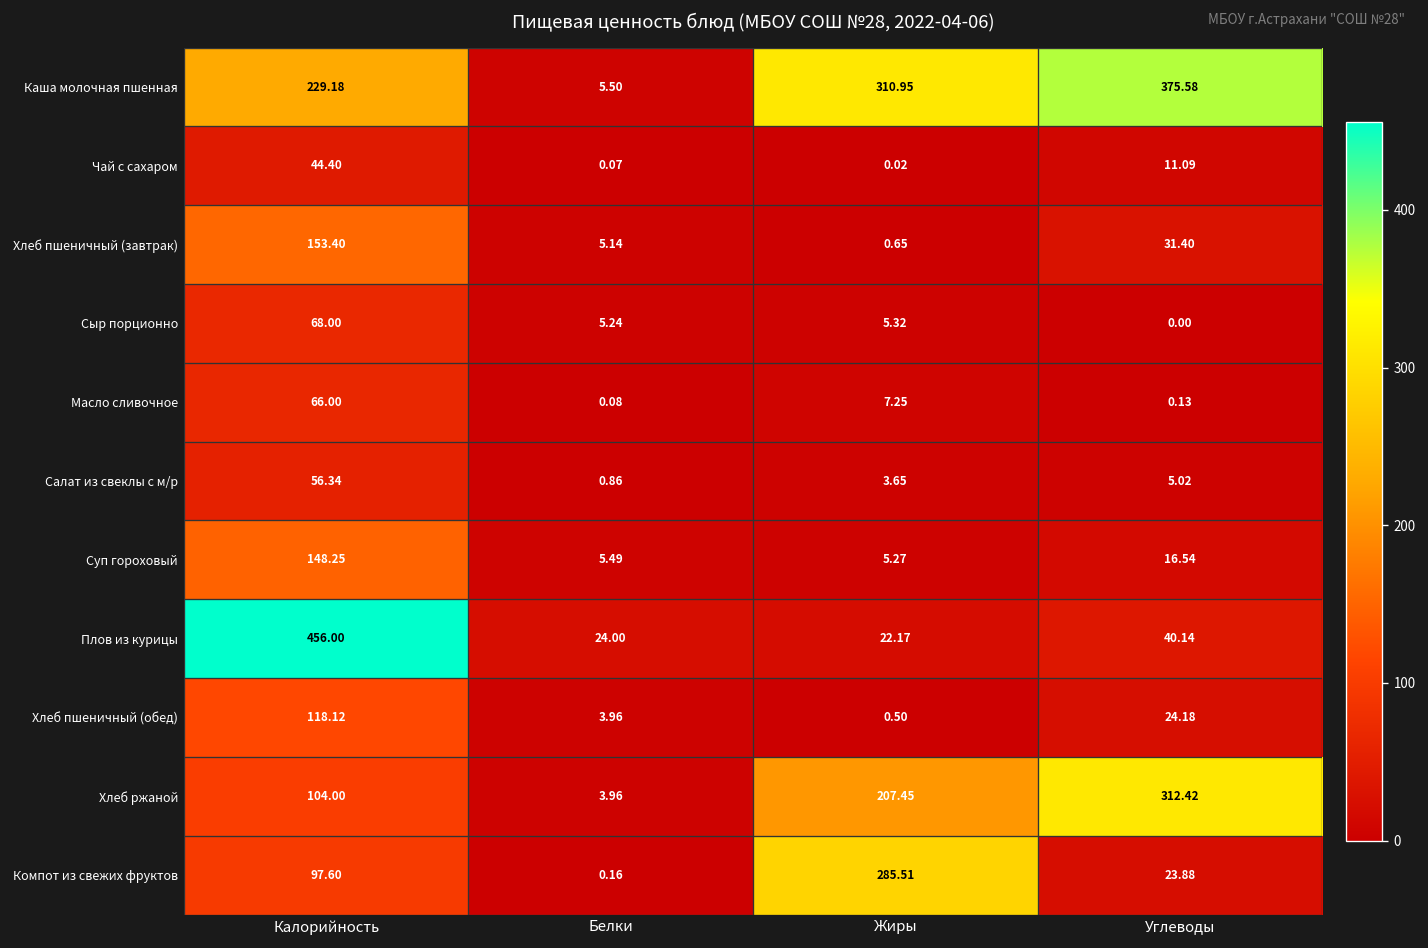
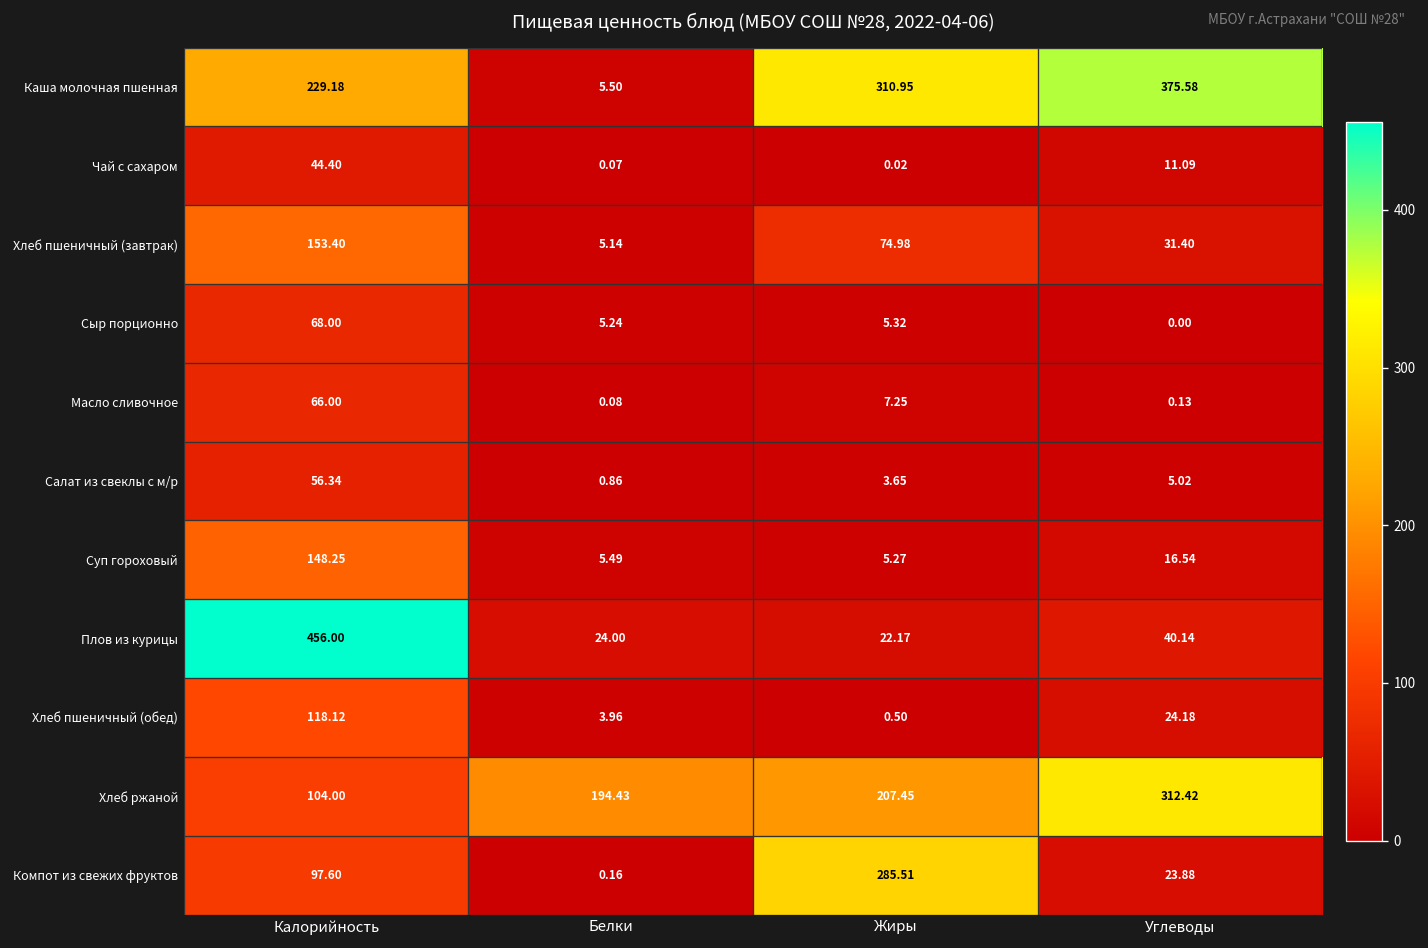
Хлеб пшеничный (завтрак), Жиры: 0.65 -> 74.98
Хлеб ржаной, Белки: 3.96 -> 194.43
